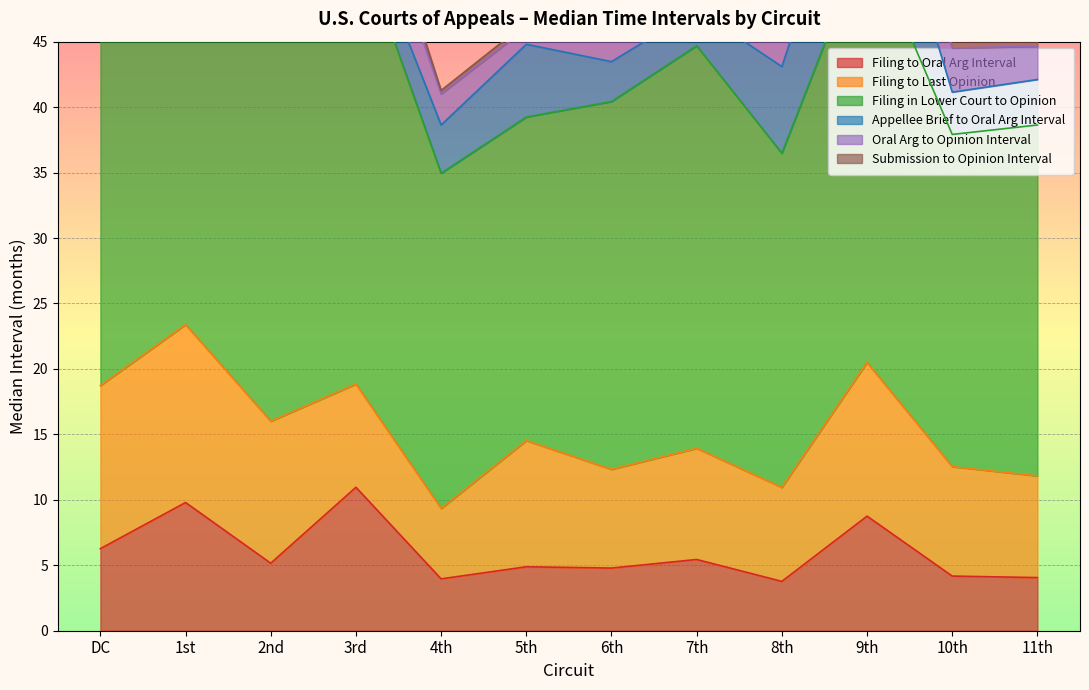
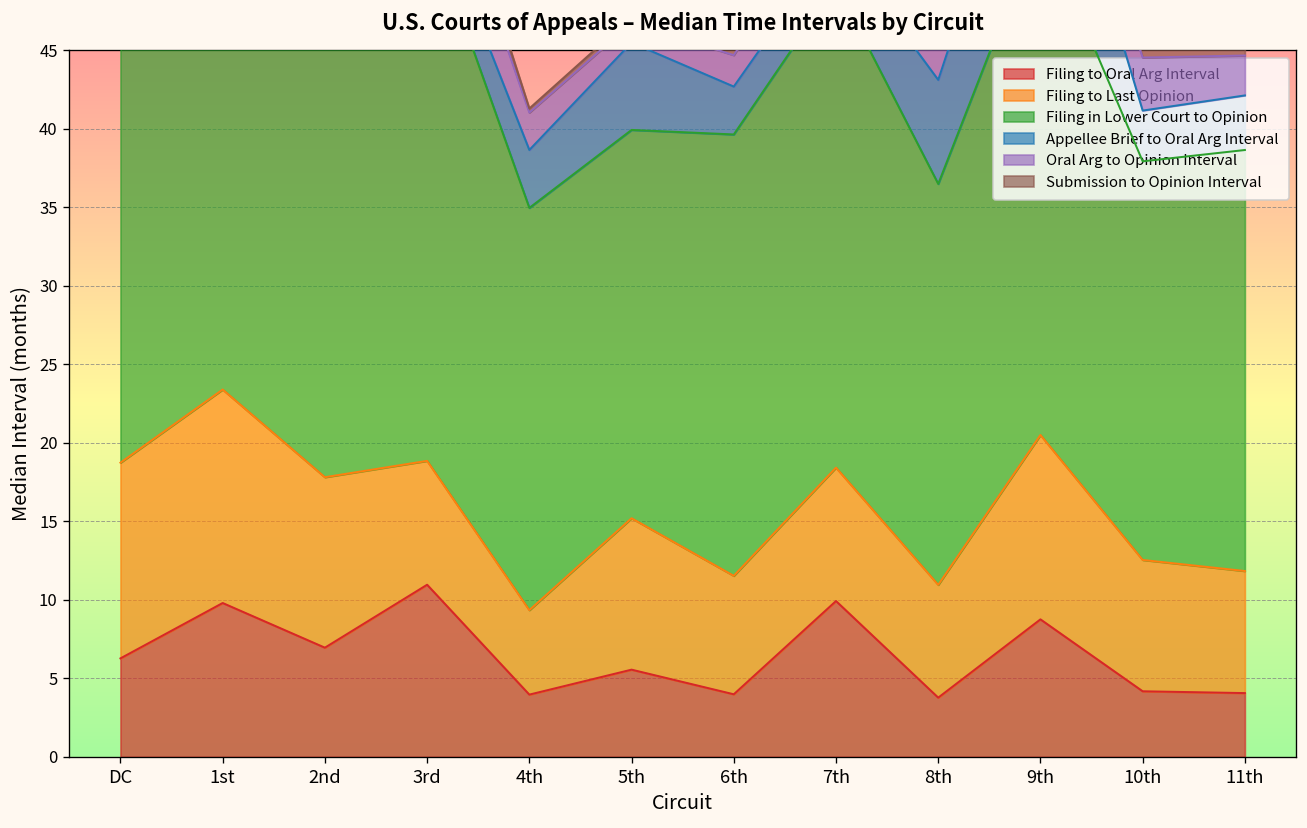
Filing to Oral Arg Interval, 2nd: 5.2 -> 7.0
Filing to Oral Arg Interval, 5th: 4.9 -> 5.6
Filing to Oral Arg Interval, 6th: 4.8 -> 4.0
Filing to Oral Arg Interval, 7th: 5.4 -> 9.9
